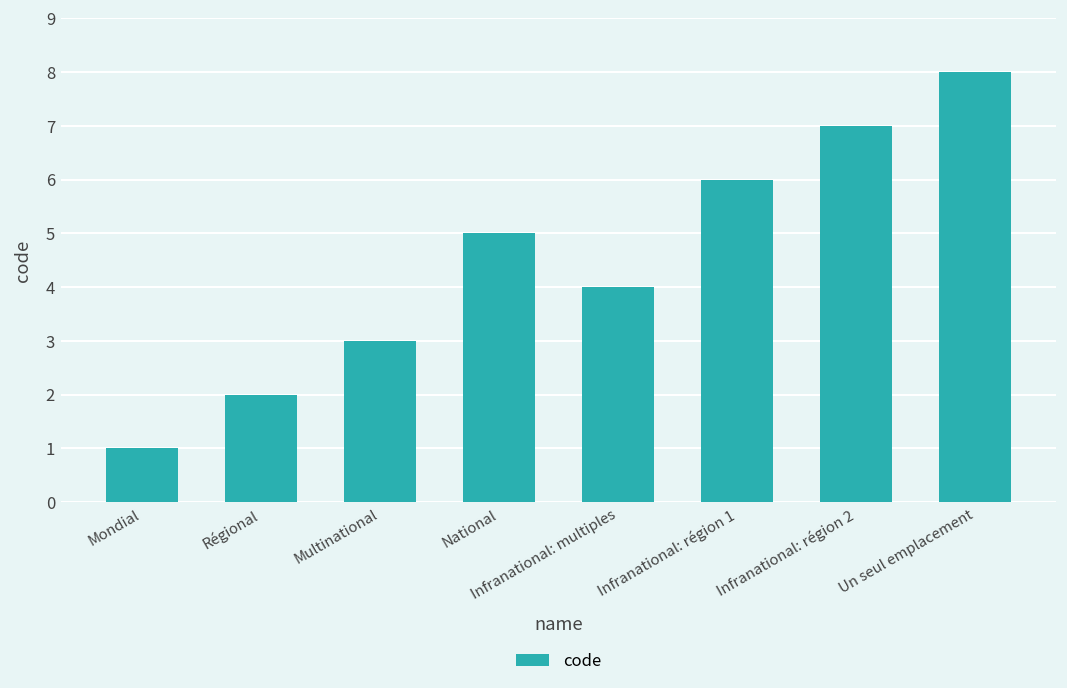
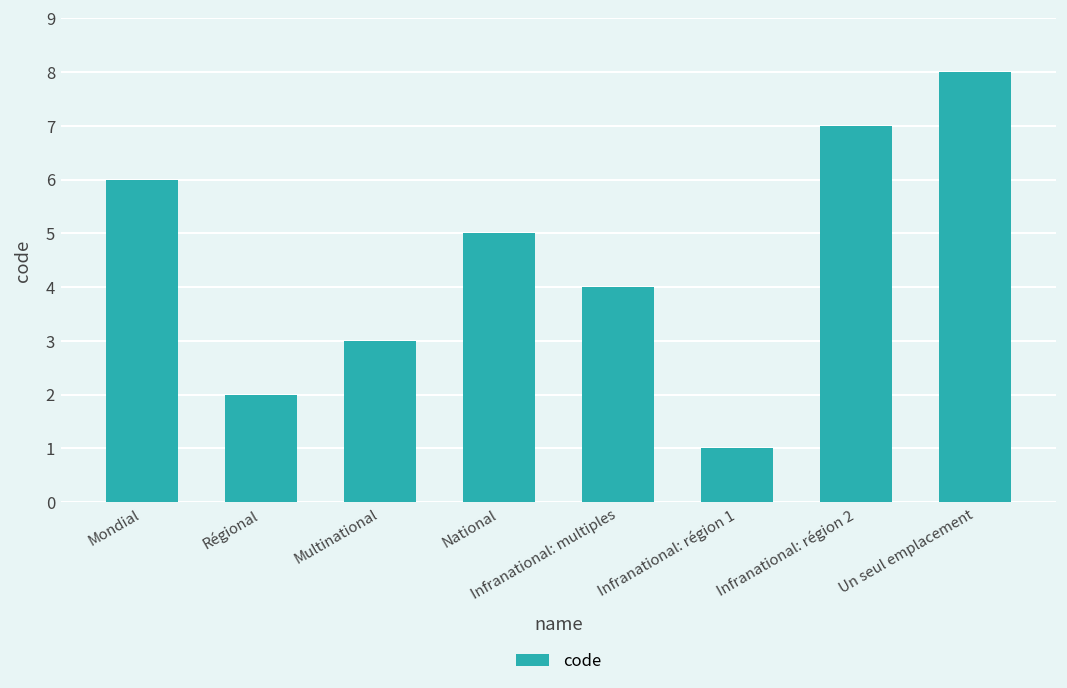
Mondial: 1 -> 6
Infranational: région 1: 6 -> 1
